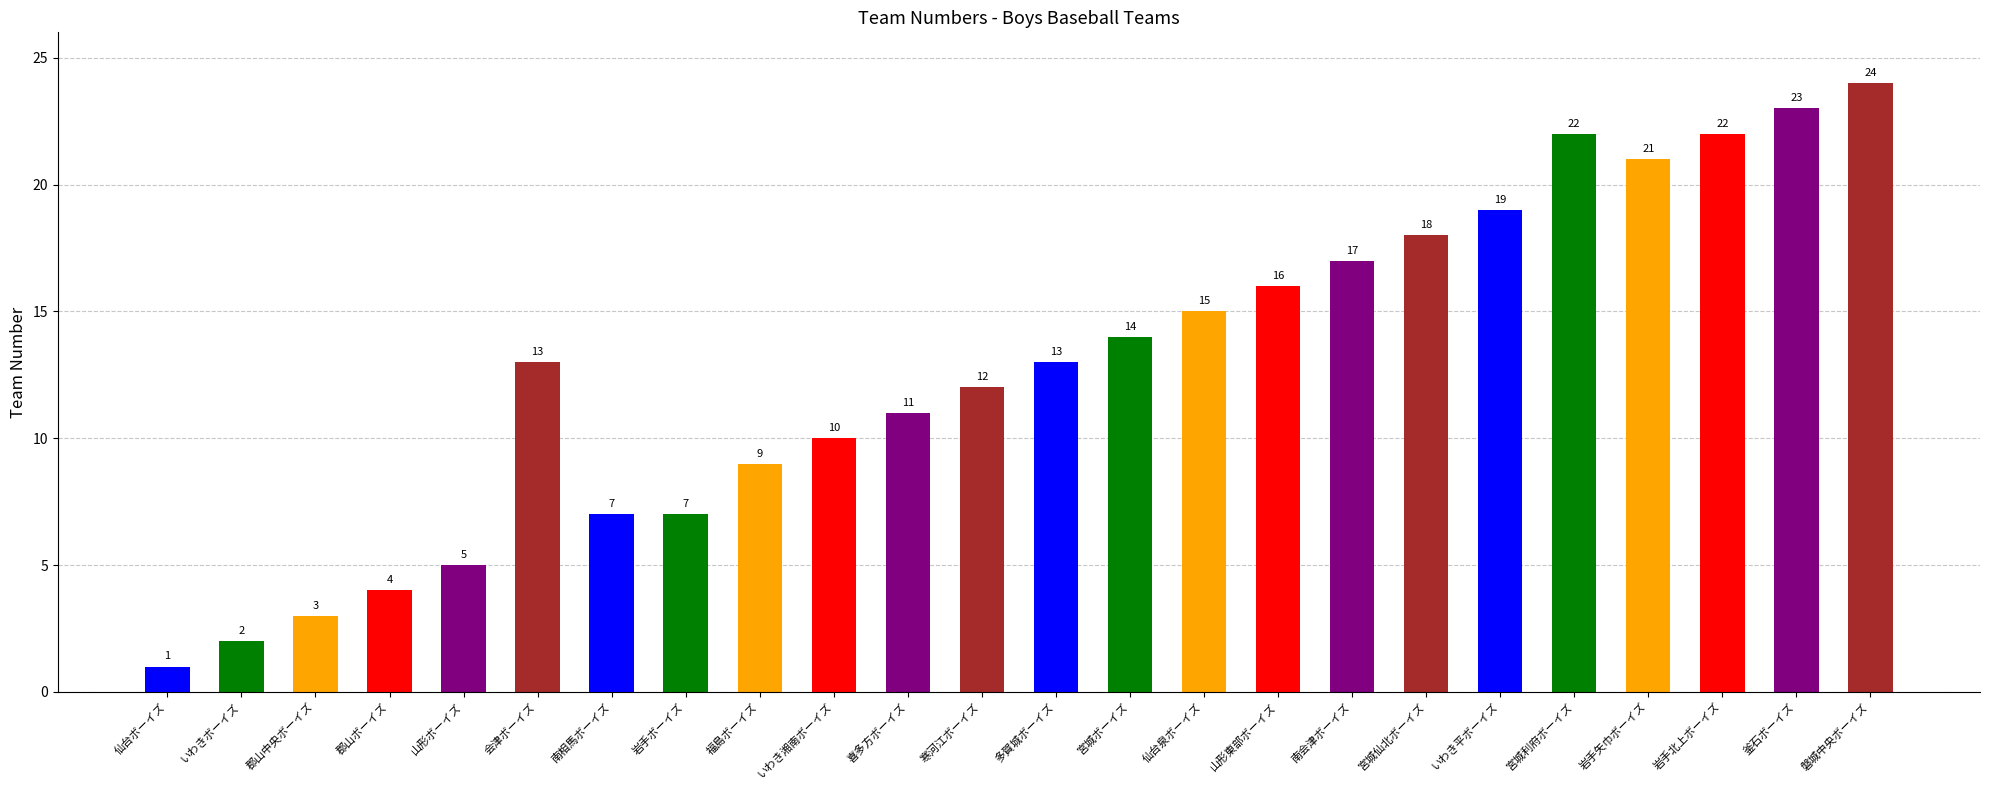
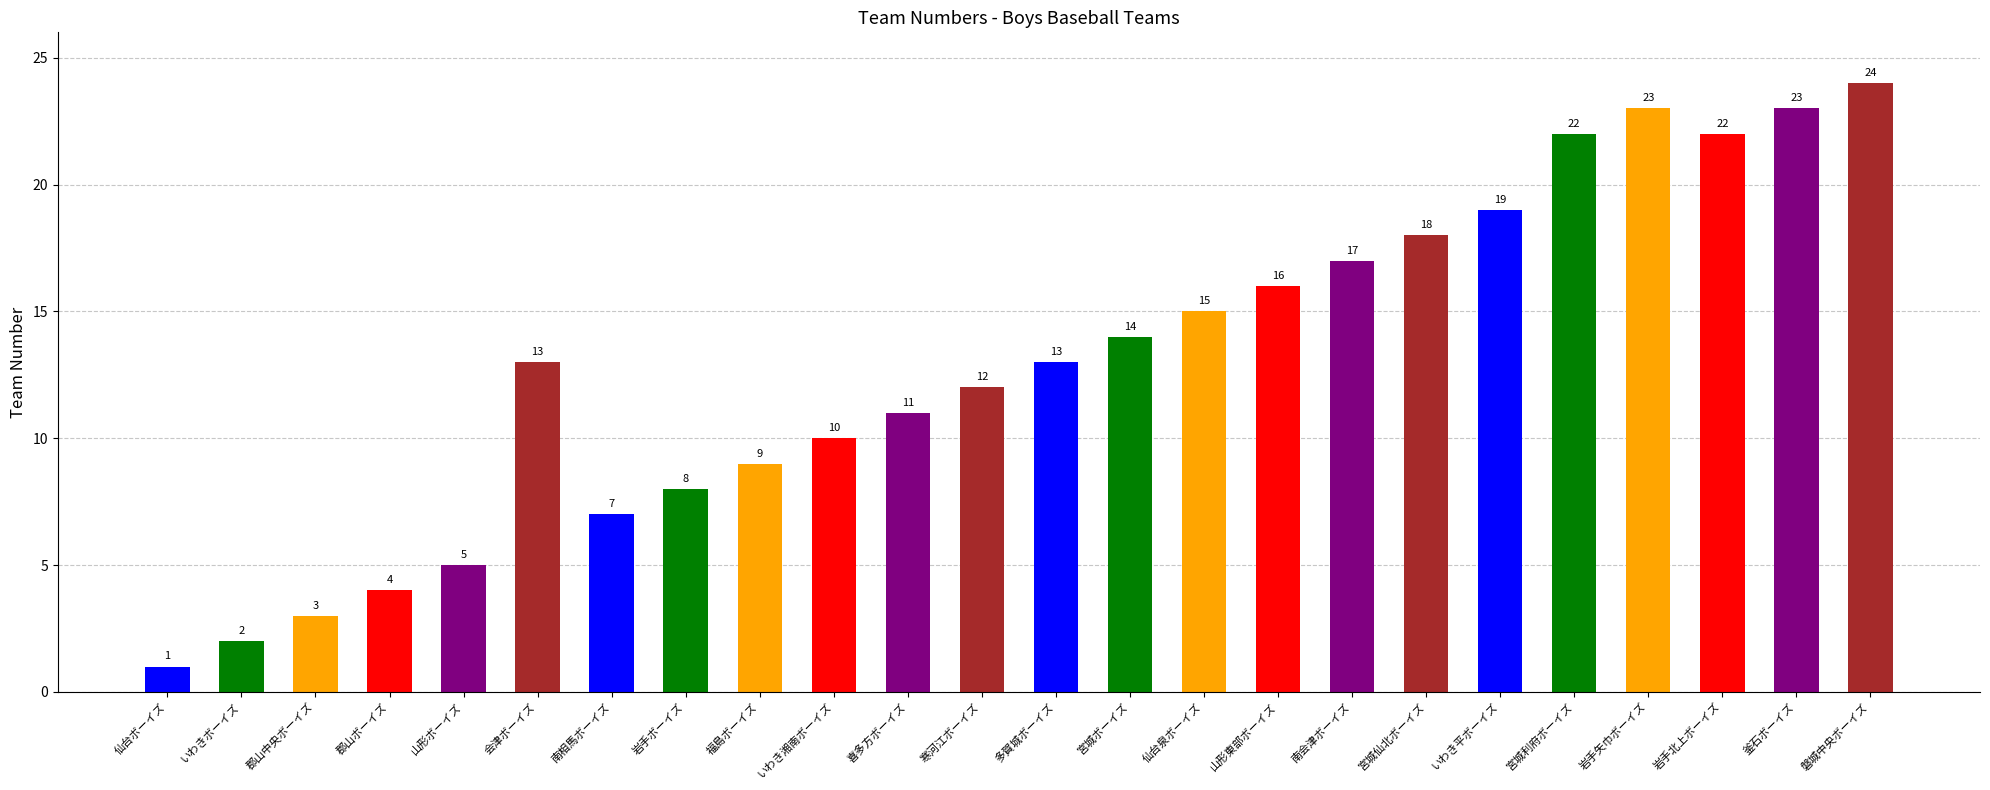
岩手ボーイズ: 7 -> 8
岩手矢巾ボーイズ: 21 -> 23
